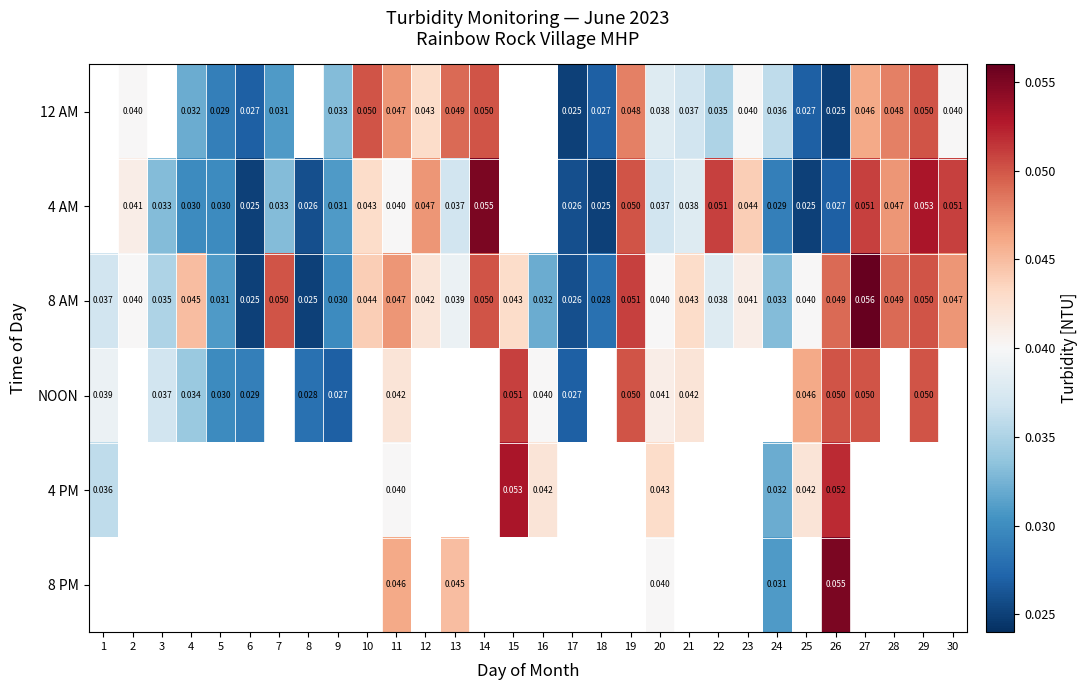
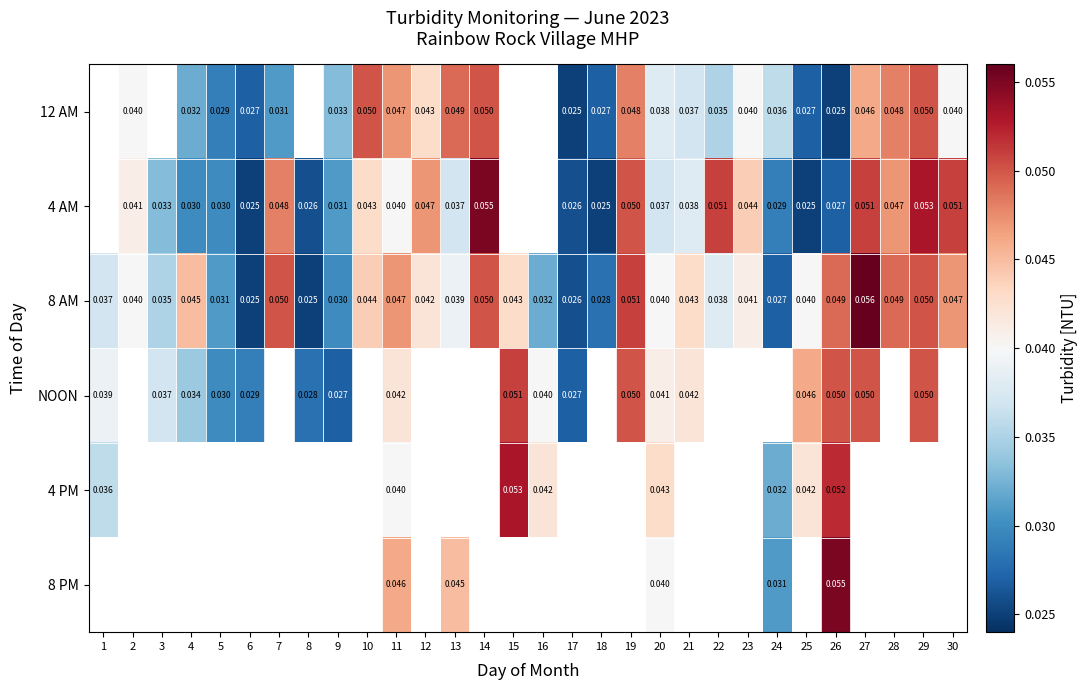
4 AM, 7: 0.033 -> 0.048
8 AM, 24: 0.033 -> 0.027
